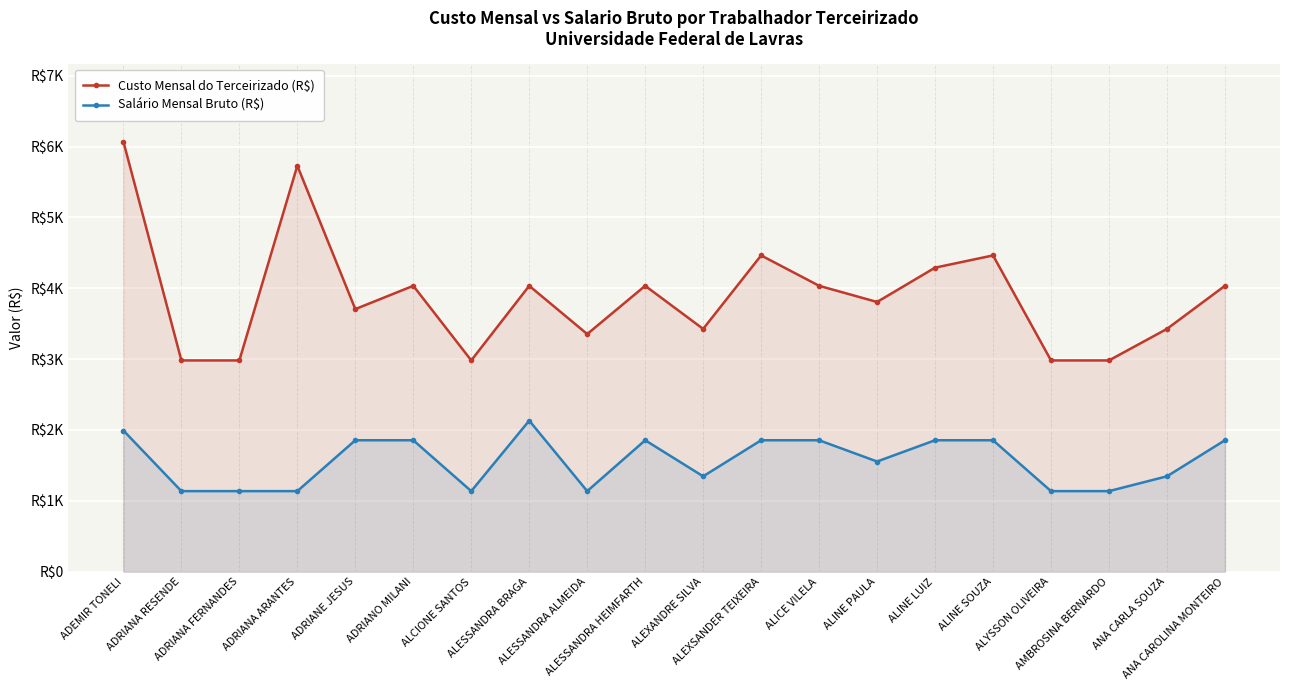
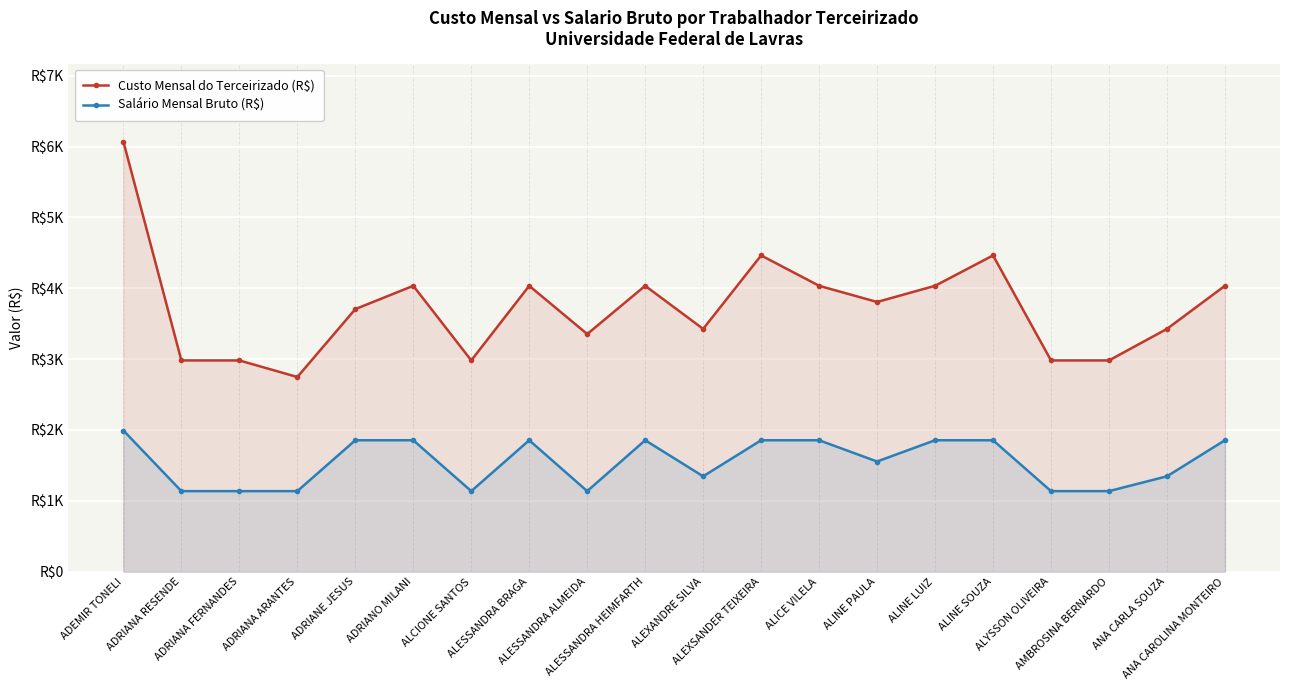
Custo Mensal do Terceirizado (R$), ADRIANA ARANTES: R$5700 -> R$2700
Salário Mensal Bruto (R$), ALESSANDRA BRAGA: R$2100 -> R$1900
Custo Mensal do Terceirizado (R$), ALINE LUIZ: R$4300 -> R$4000
